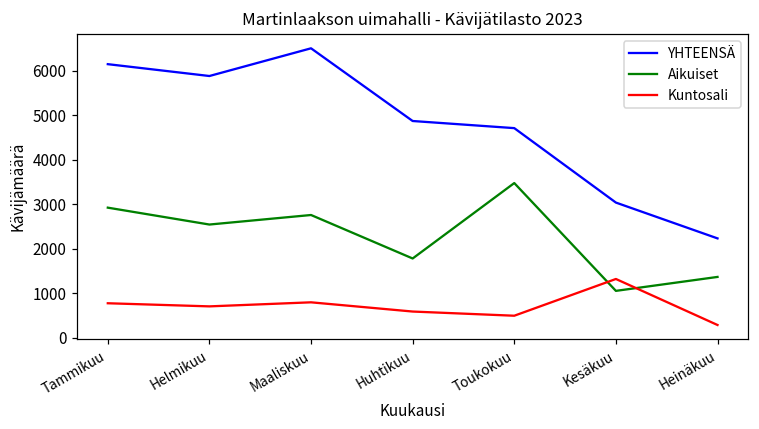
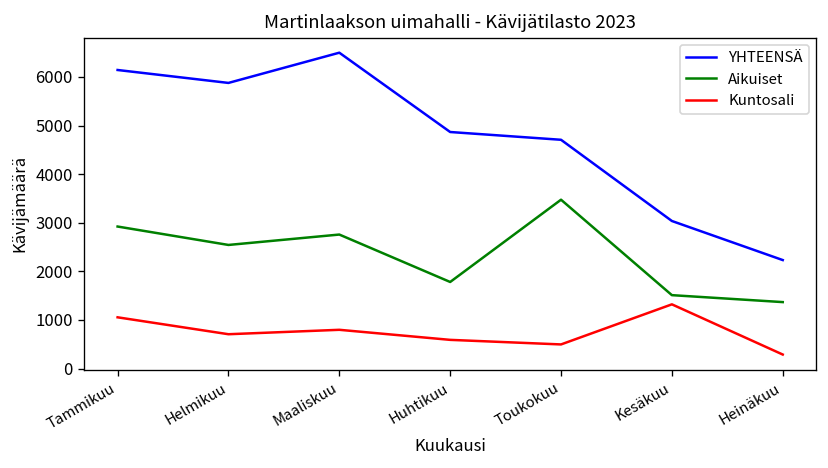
Kuntosali, Tammikuu: 800 -> 1100
Aikuiset, Kesäkuu: 1100 -> 1500
